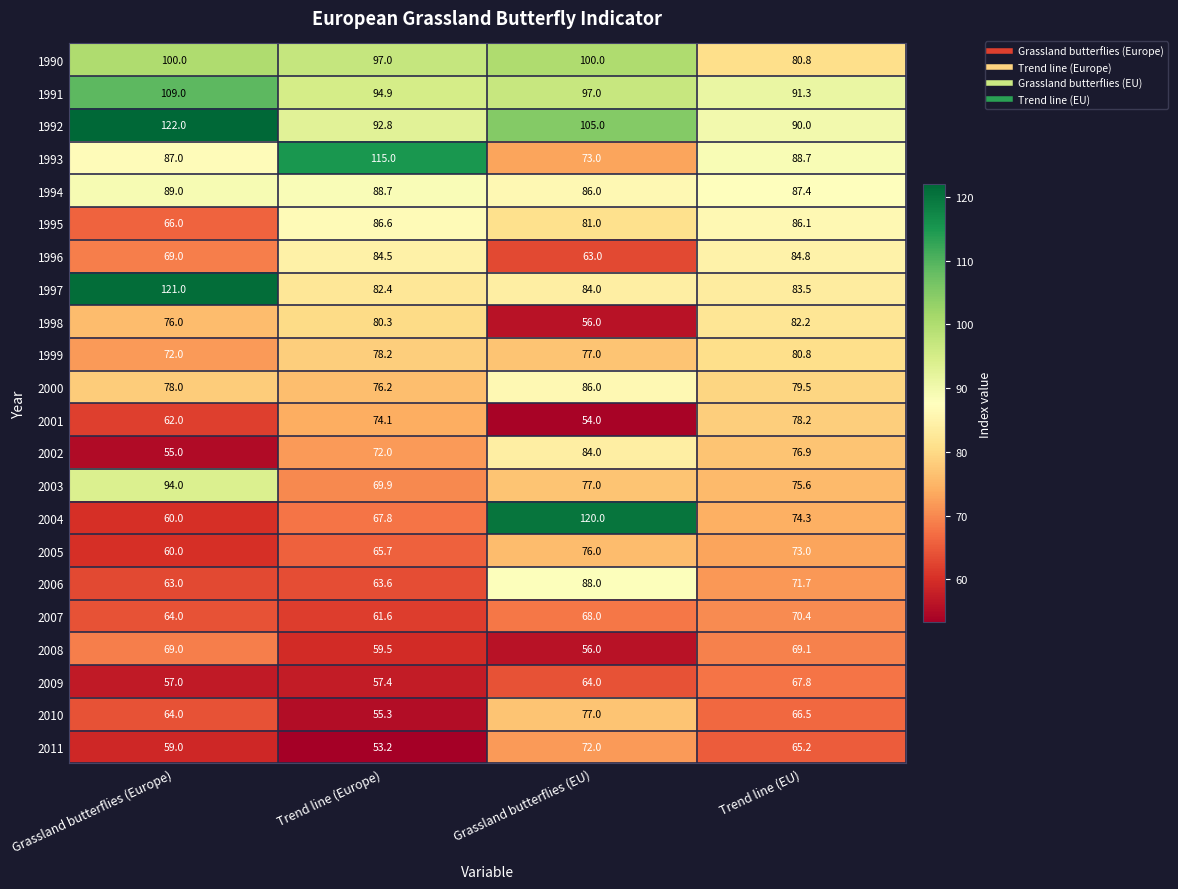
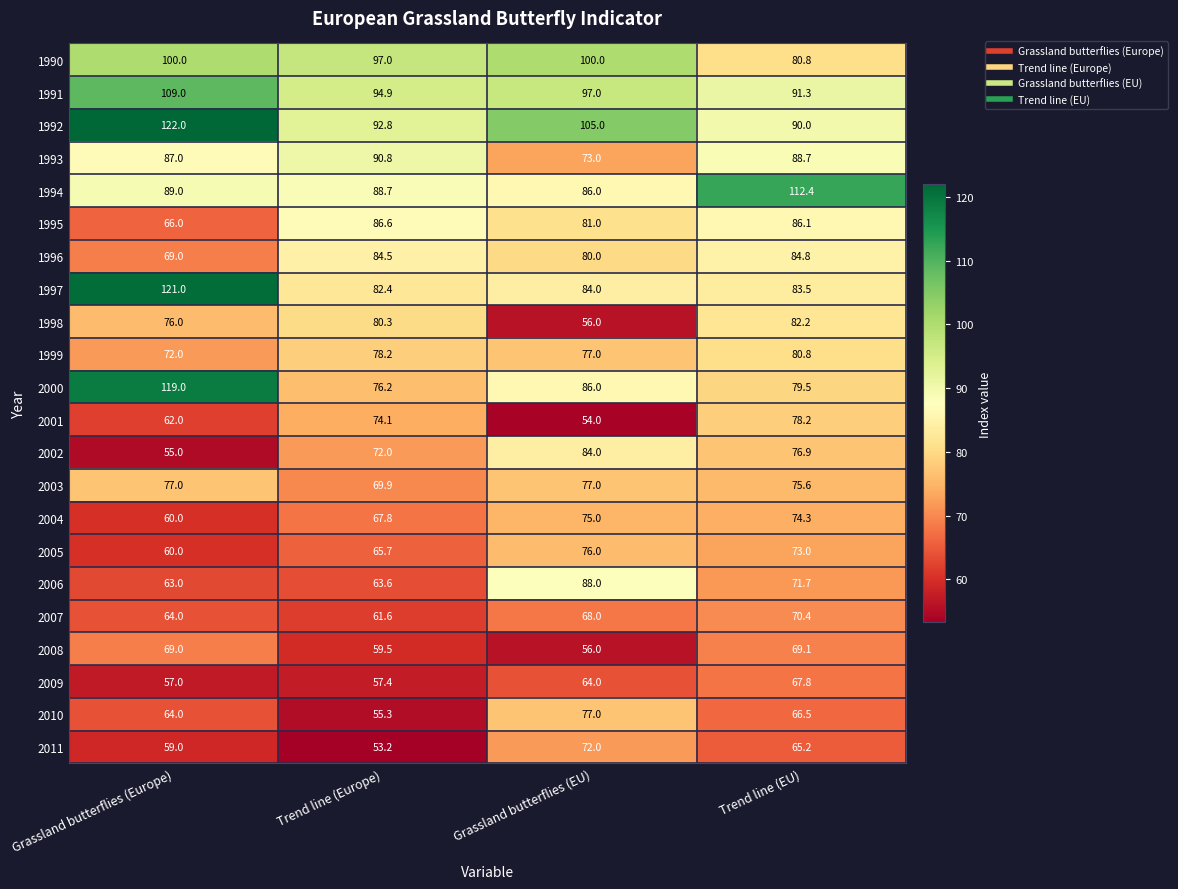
1993, Trend line (Europe): 115.0 -> 90.8
1994, Trend line (EU): 87.4 -> 112.4
1996, Grassland butterflies (EU): 63.0 -> 80.0
2000, Grassland butterflies (Europe): 78.0 -> 119.0
2003, Grassland butterflies (Europe): 94.0 -> 77.0
2004, Grassland butterflies (EU): 120.0 -> 75.0
